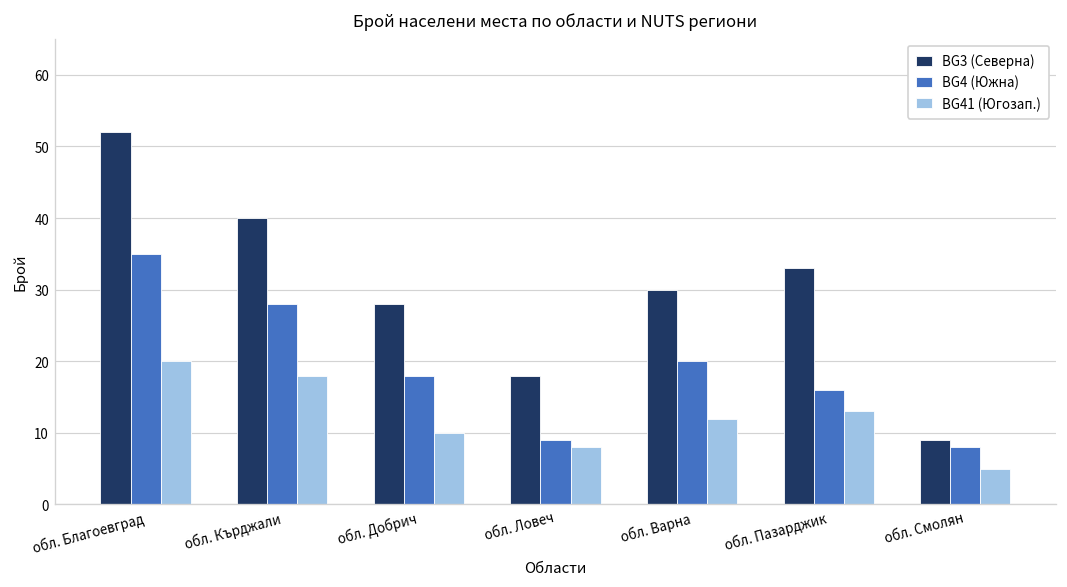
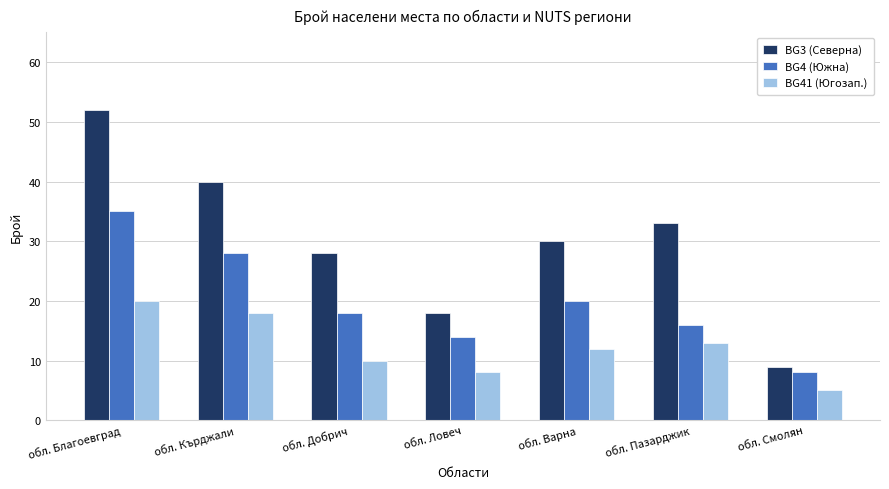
BG4 (Южна), обл. Ловеч: 9 -> 14
